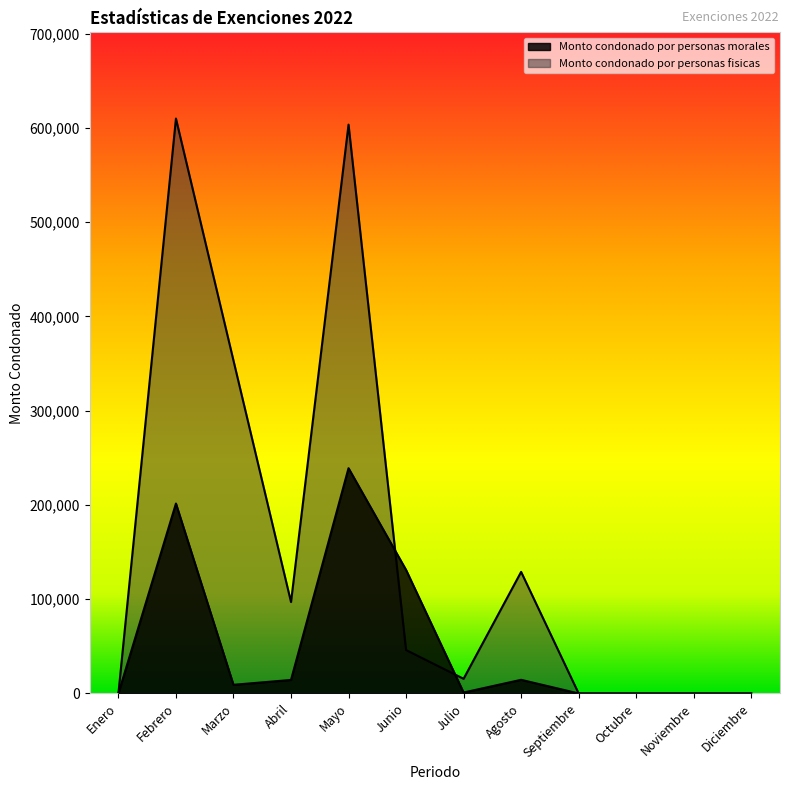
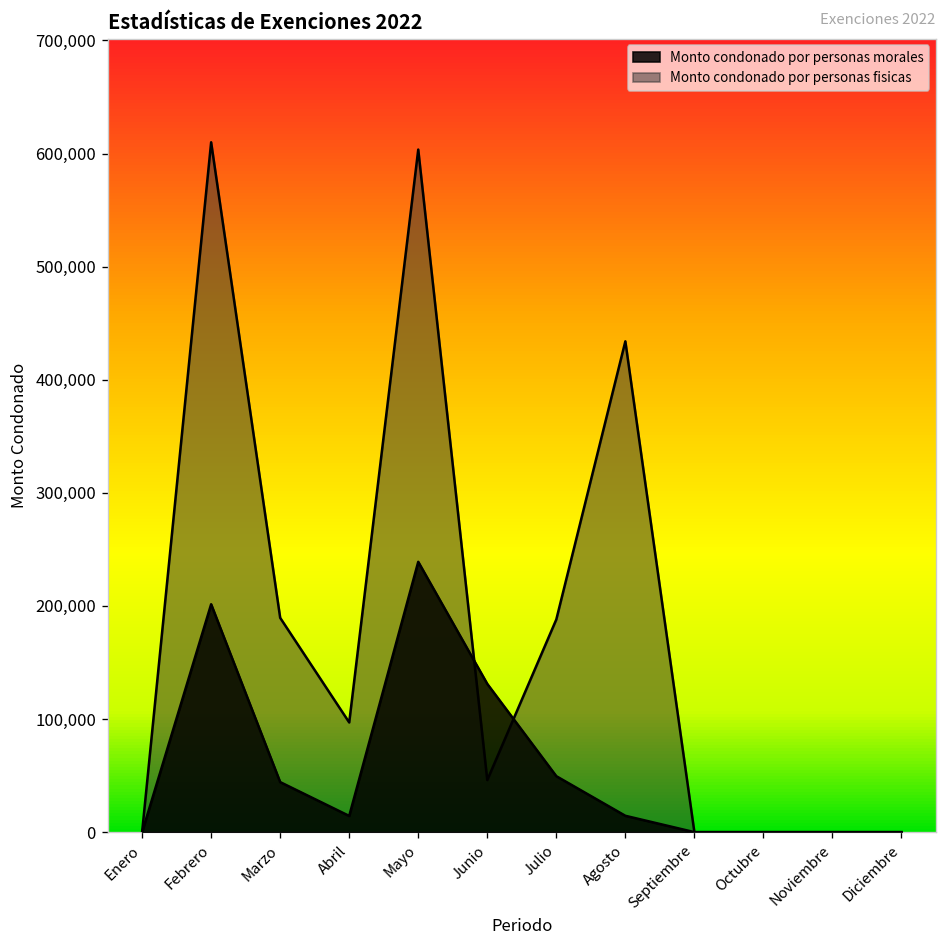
Monto condonado por personas morales, Marzo: 10,000 -> 40,000
Monto condonado por personas fisicas, Marzo: 350,000 -> 190,000
Monto condonado por personas morales, Julio: 0 -> 50,000
Monto condonado por personas fisicas, Julio: 20,000 -> 190,000
Monto condonado por personas fisicas, Agosto: 130,000 -> 430,000
